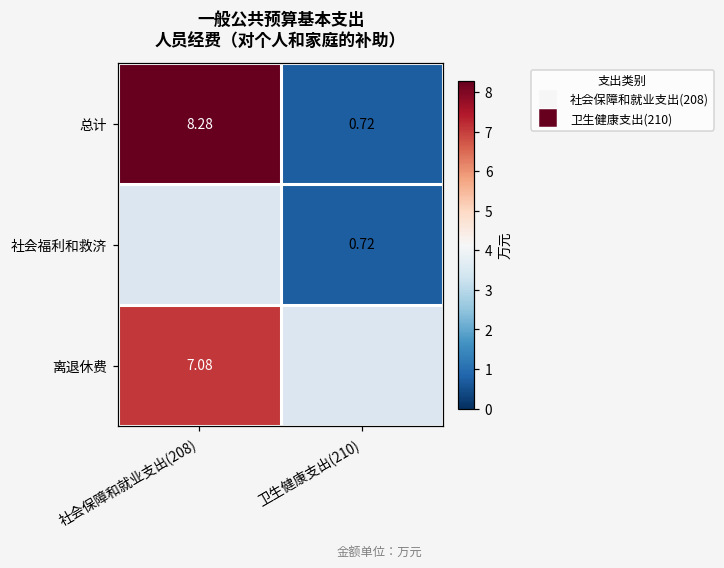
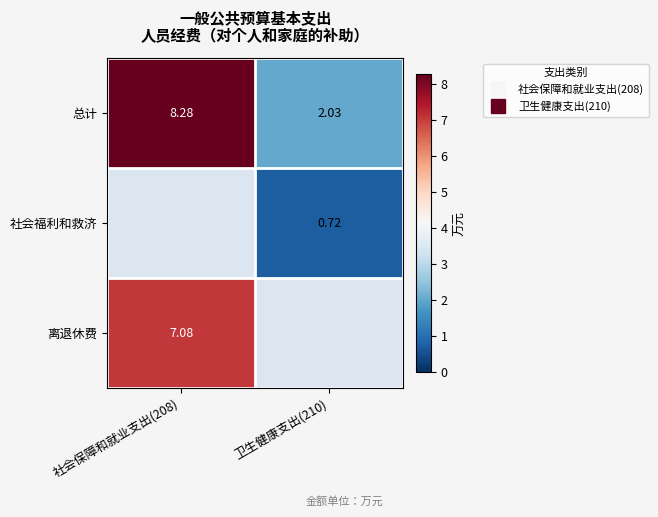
总计, 卫生健康支出(210): 0.72 -> 2.03
